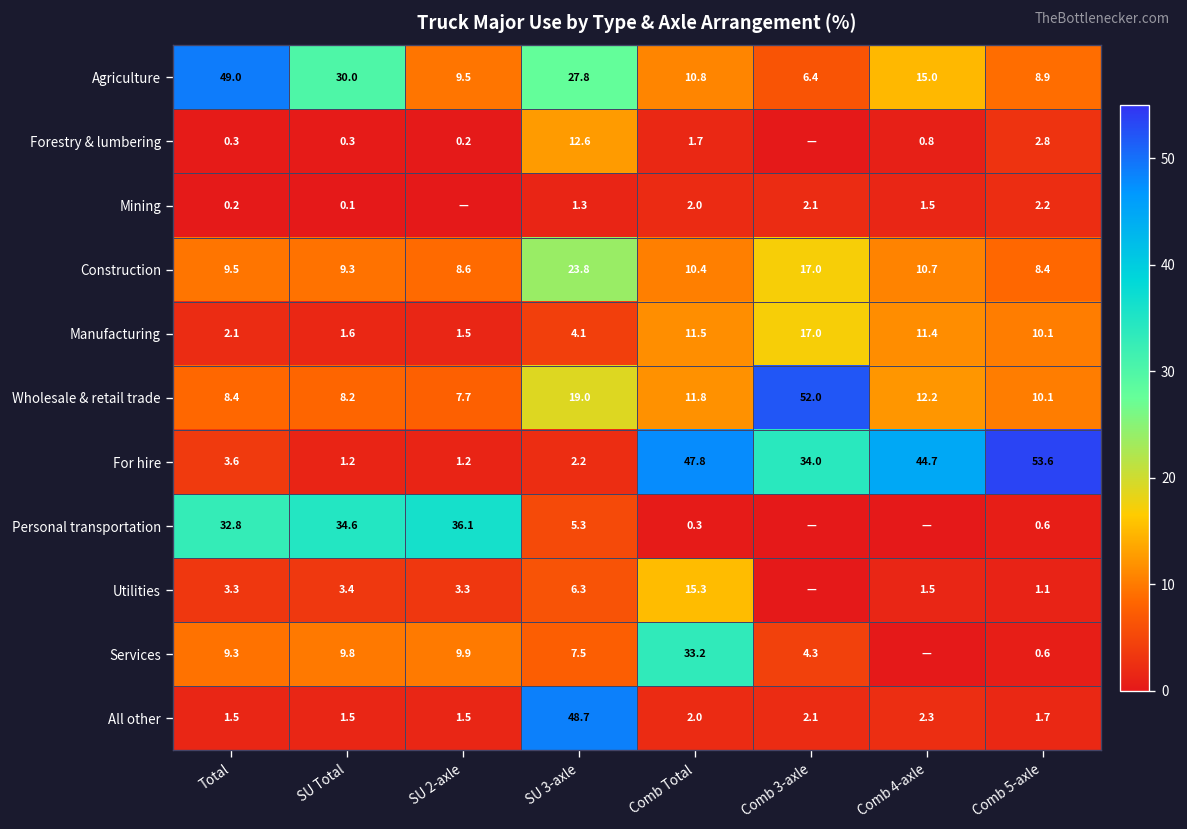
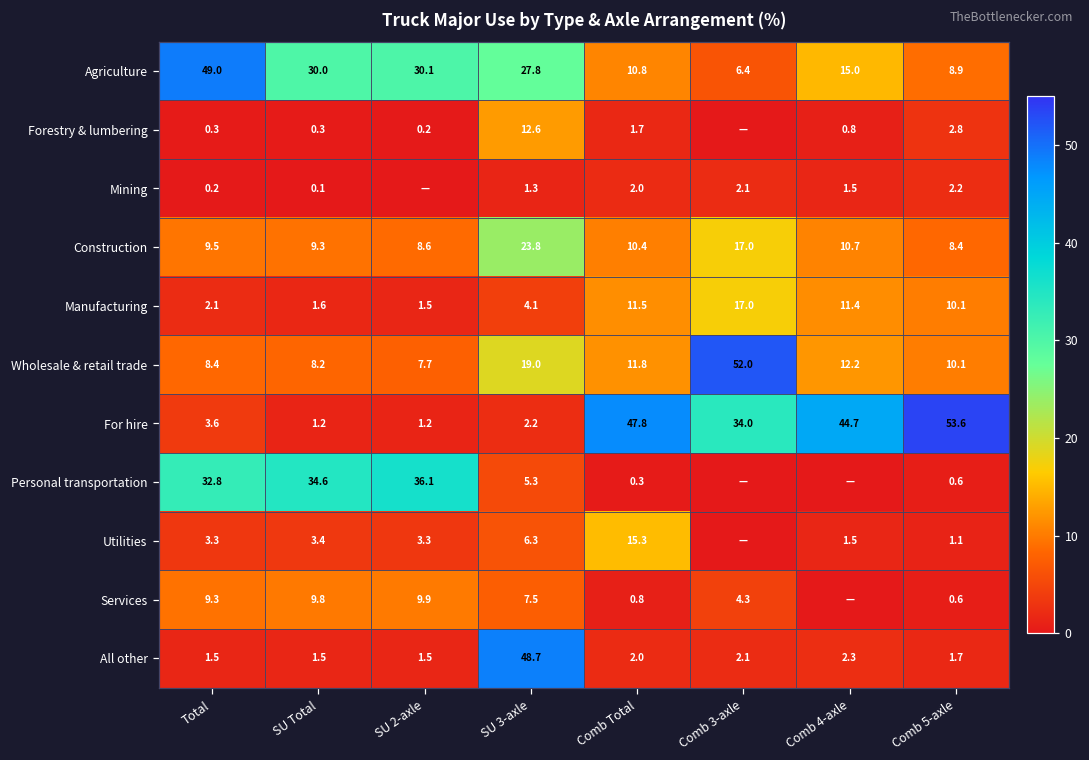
Agriculture, SU 2-axle: 9.5 -> 30.1
Services, Comb Total: 33.2 -> 0.8
